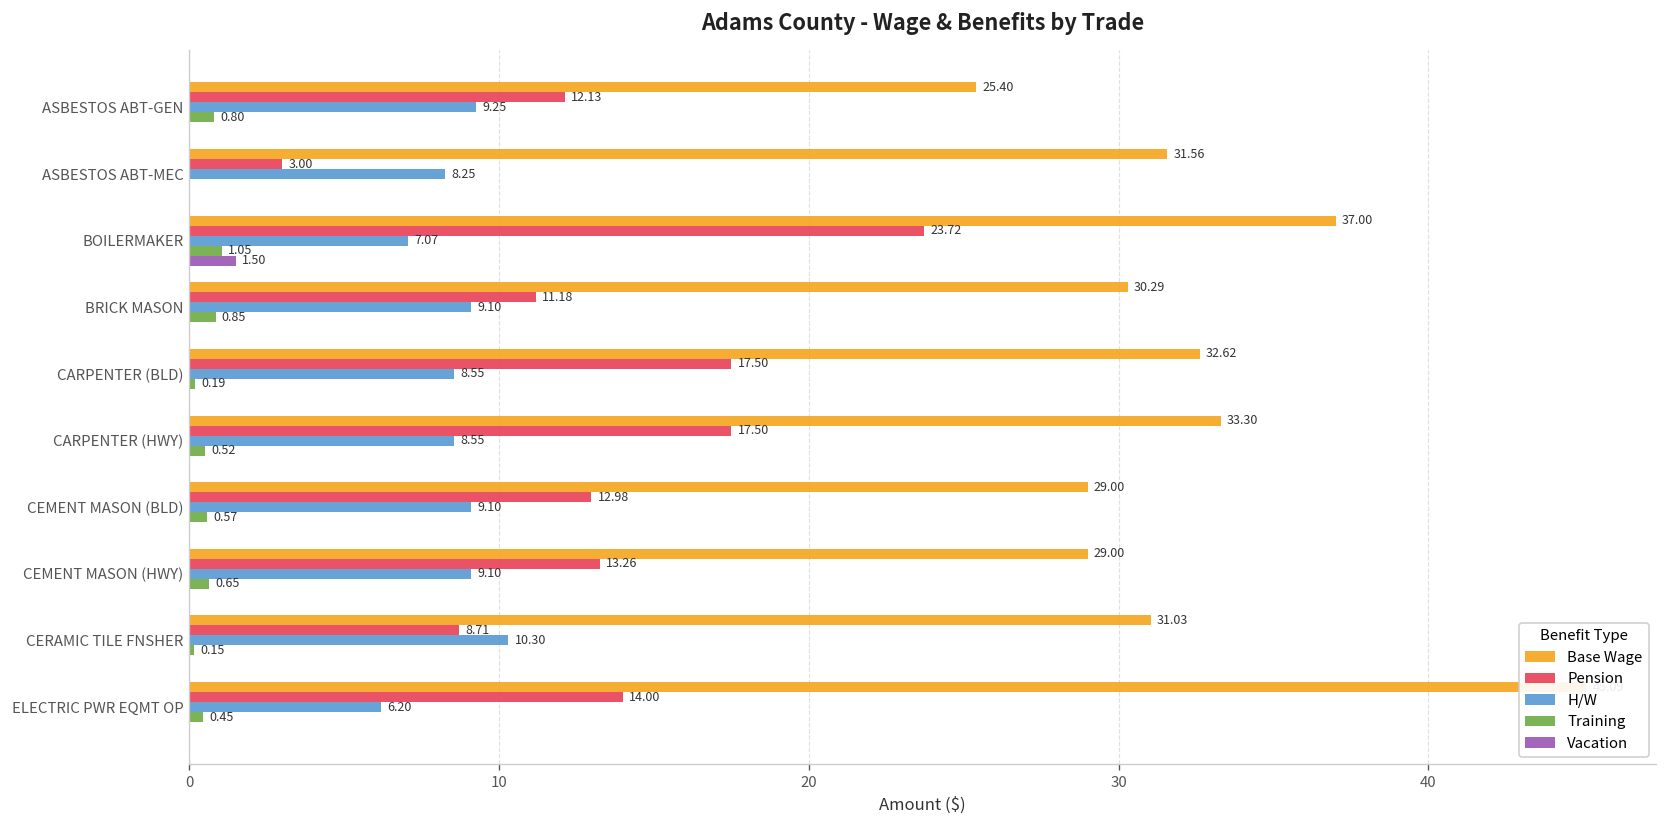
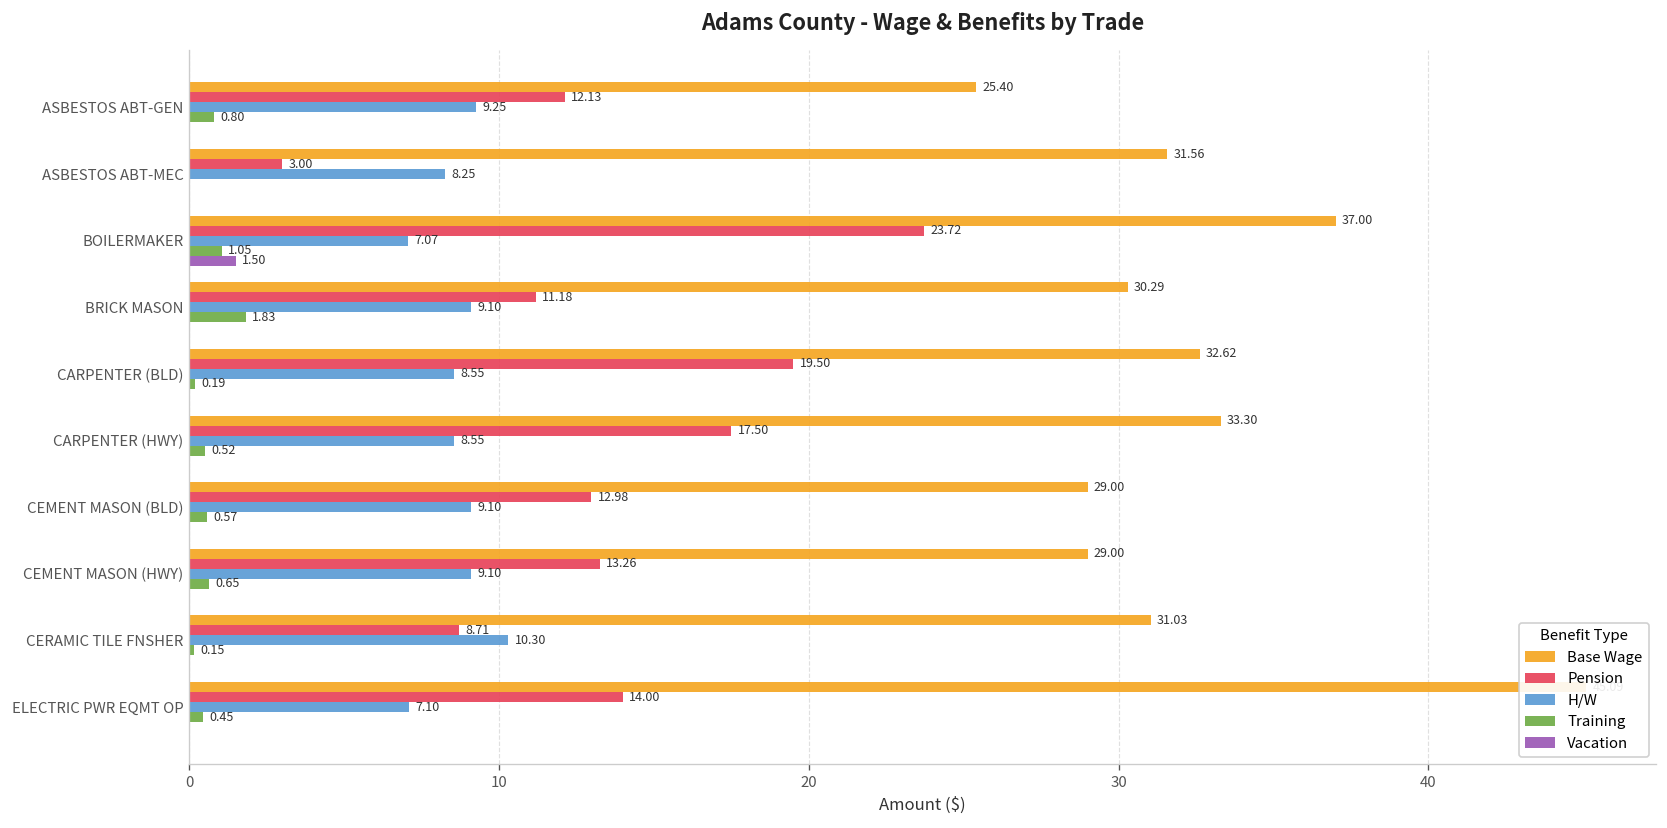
Training, BRICK MASON: 0.85 -> 1.83
Pension, CARPENTER (BLD): 17.50 -> 19.50
H/W, ELECTRIC PWR EQMT OP: 6.20 -> 7.10
